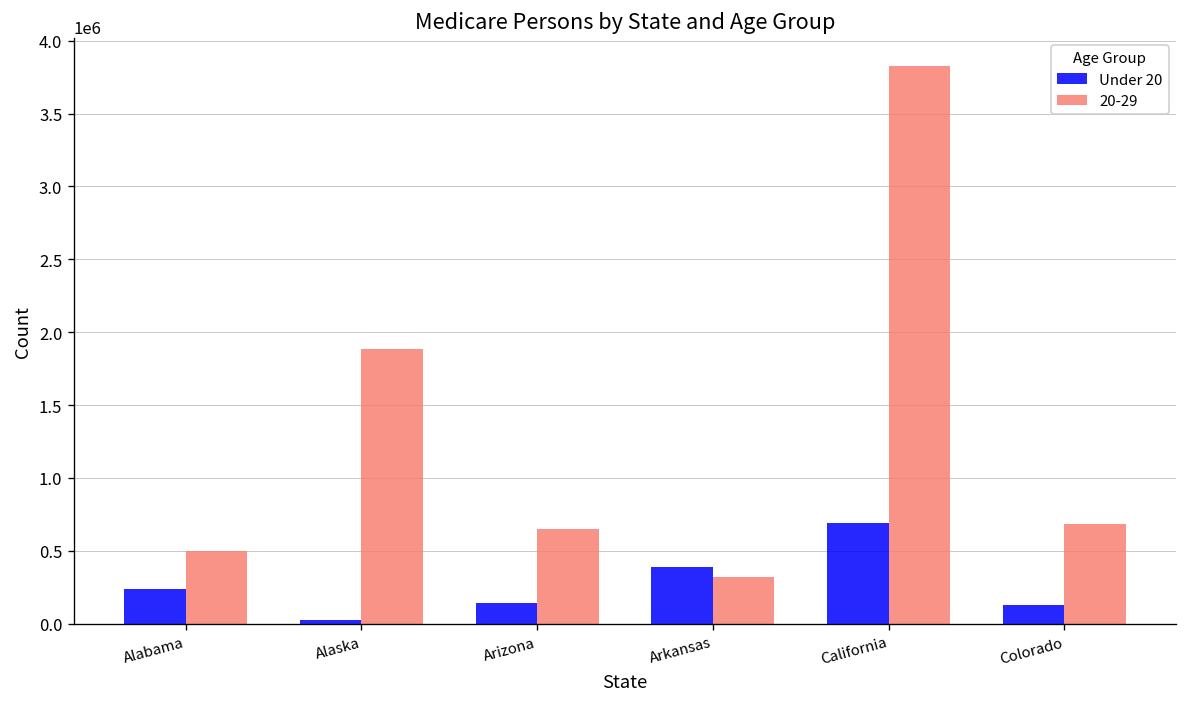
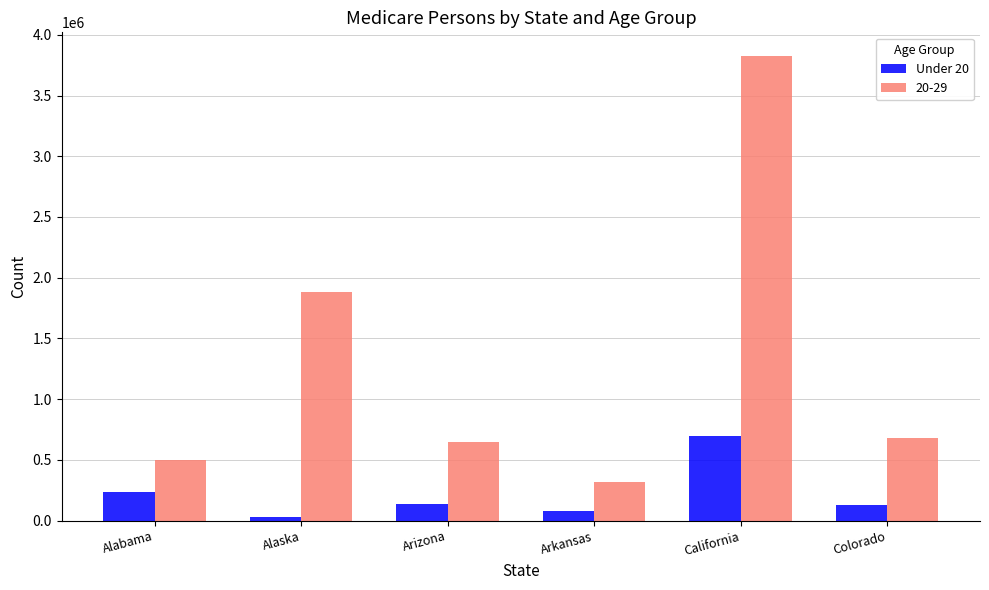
Under 20, Arkansas: 390000 -> 70000
